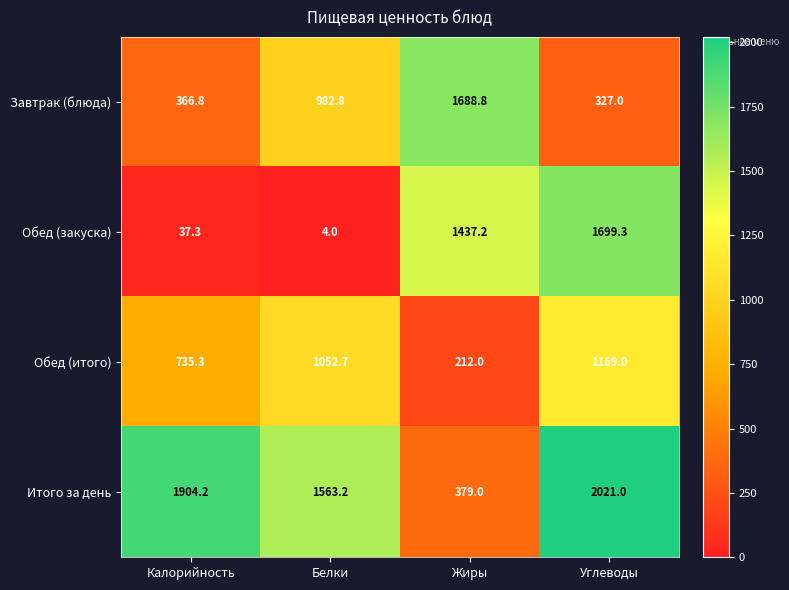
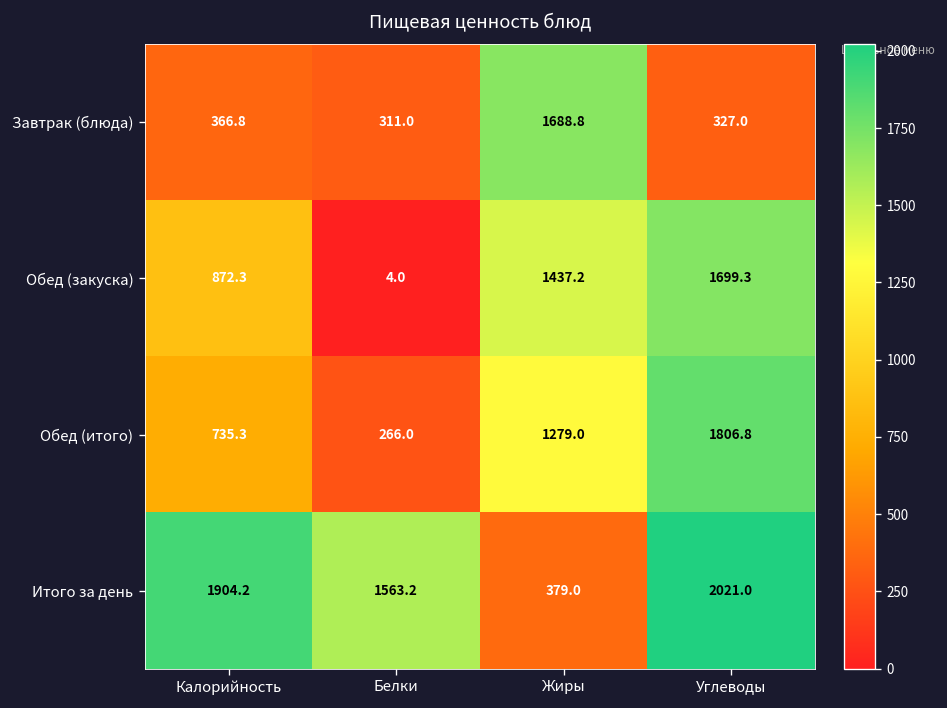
Завтрак (блюда), Белки: 982.8 -> 311.0
Обед (закуска), Калорийность: 37.3 -> 872.3
Обед (итого), Белки: 1052.7 -> 266.0
Обед (итого), Жиры: 212.0 -> 1279.0
Обед (итого), Углеводы: 1169.0 -> 1806.8
